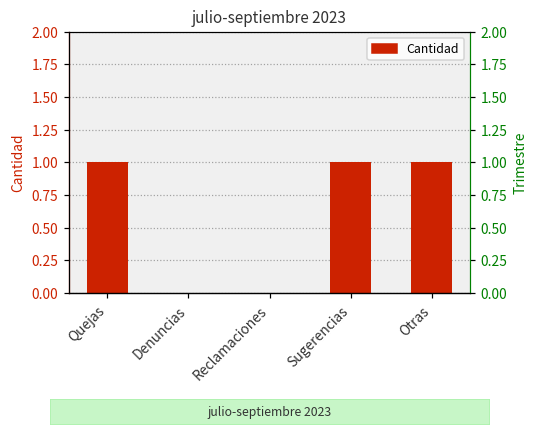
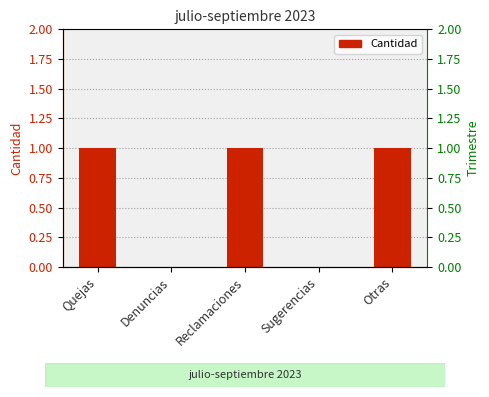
Reclamaciones: 0 -> 1
Sugerencias: 1 -> 0
